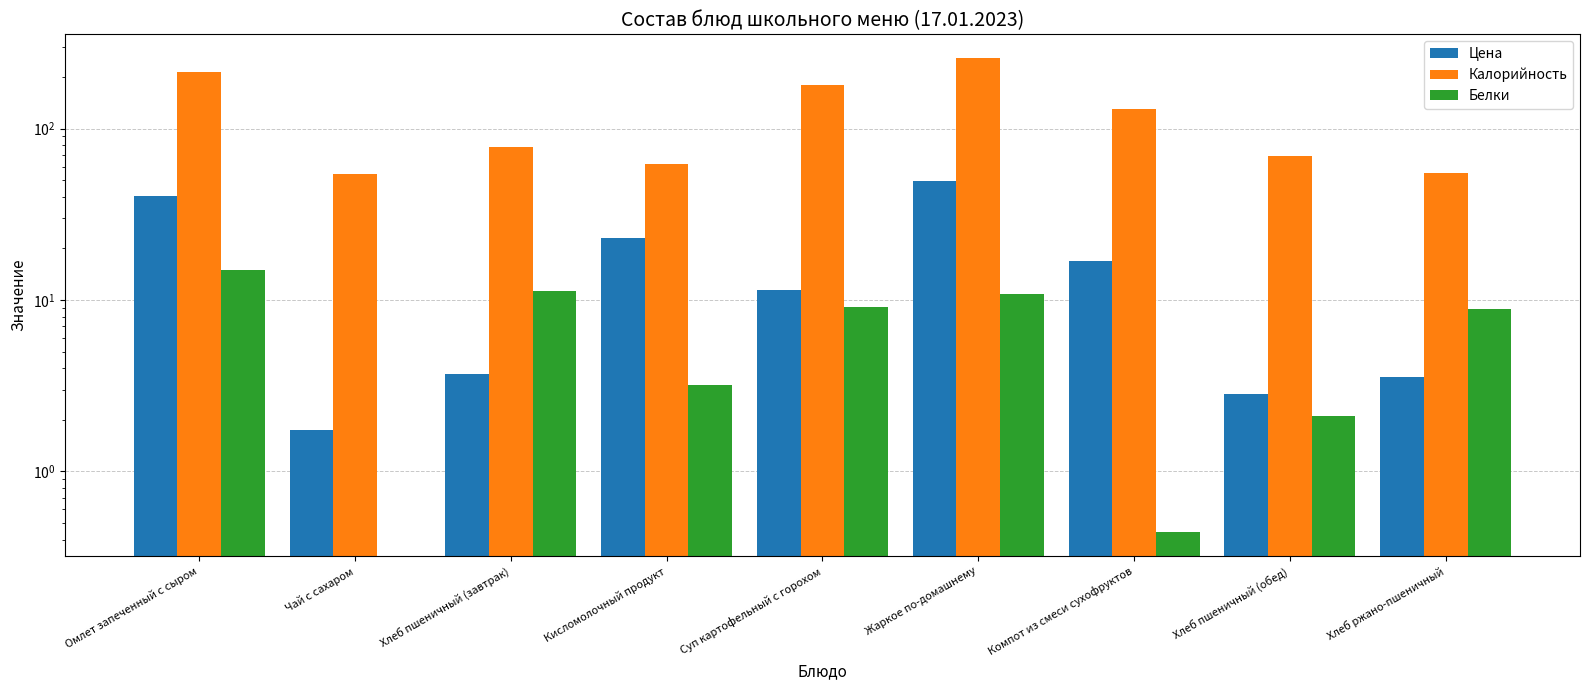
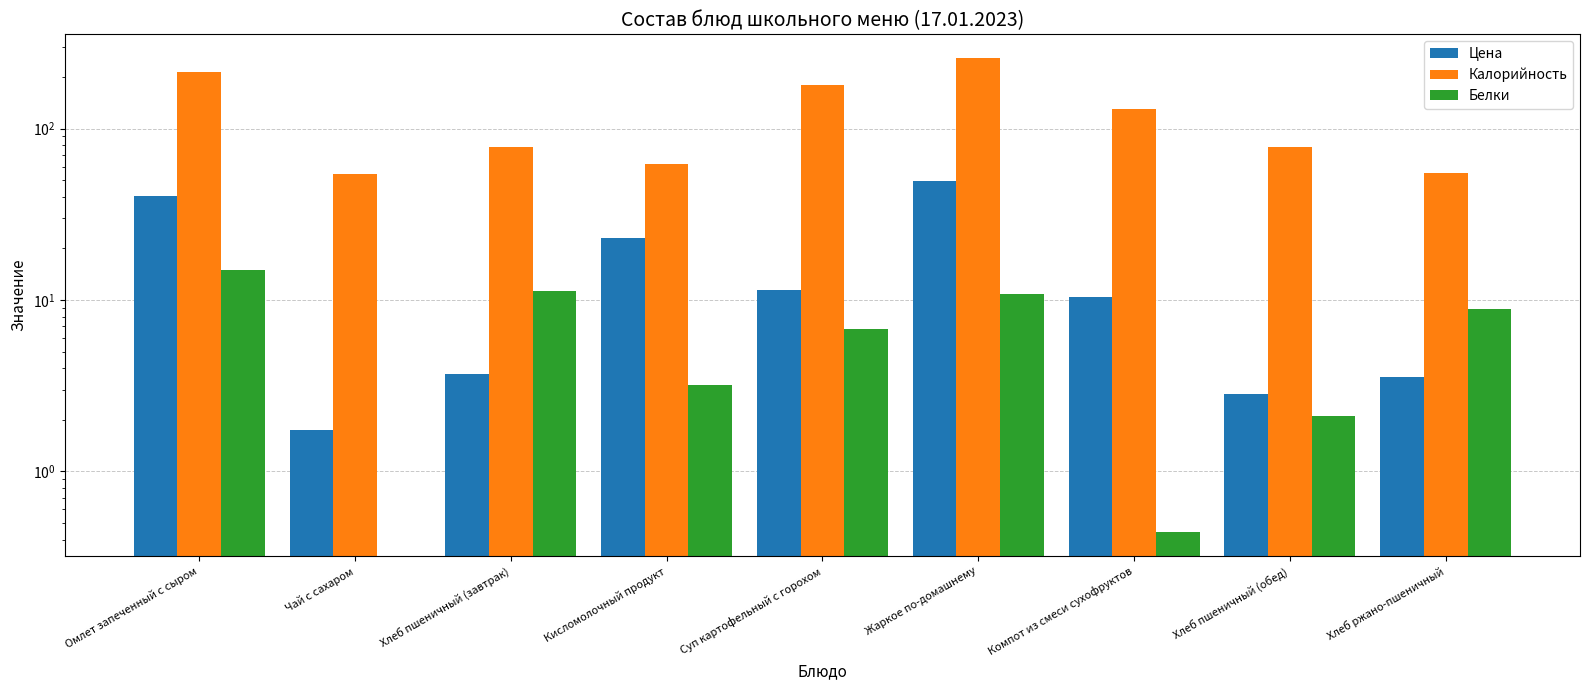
Белки, Суп картофельный с горохом: 9 -> 6.8
Цена, Компот из смеси сухофруктов: 17 -> 10
Калорийность, Хлеб пшеничный (обед): 69 -> 80
